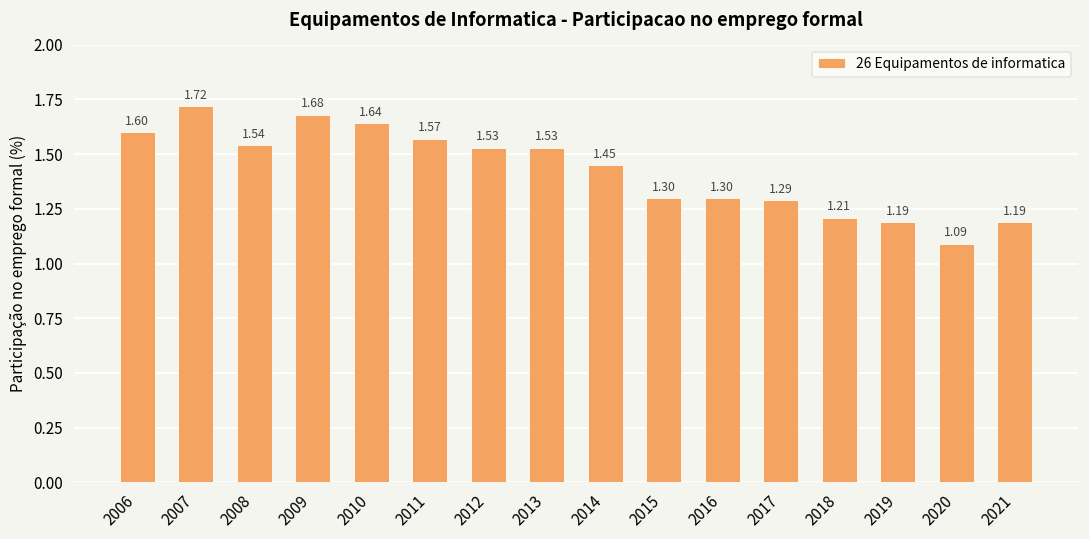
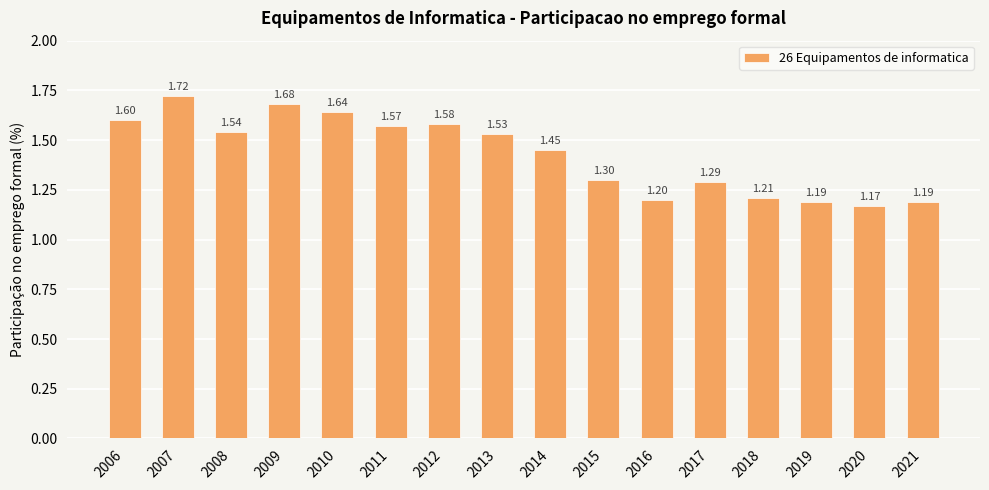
2012: 1.53 -> 1.58
2016: 1.30 -> 1.20
2020: 1.09 -> 1.17
